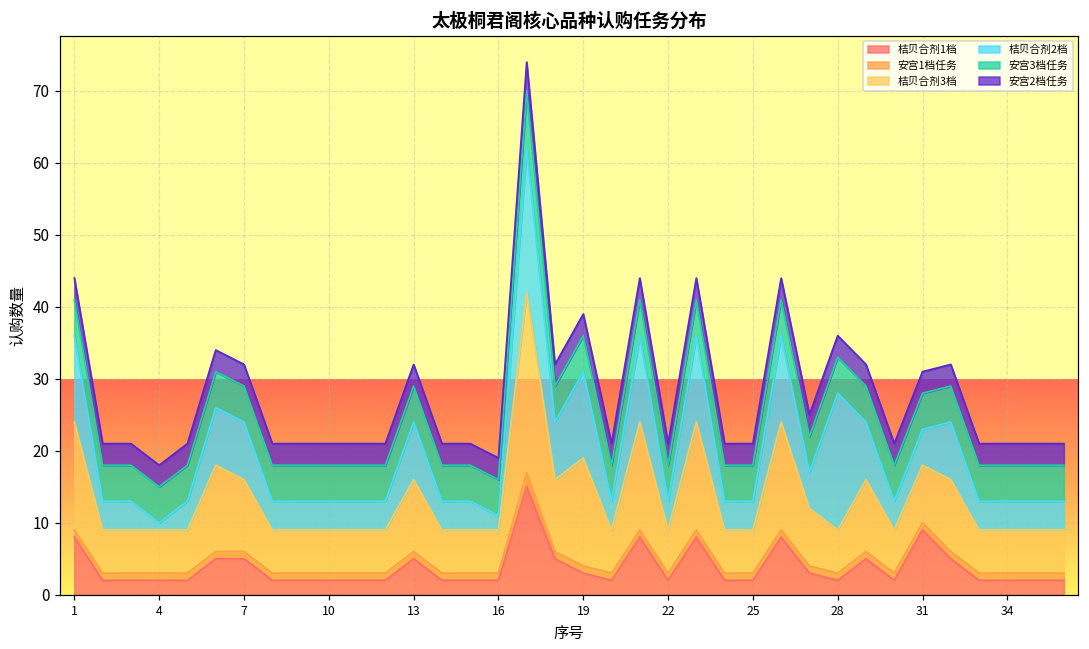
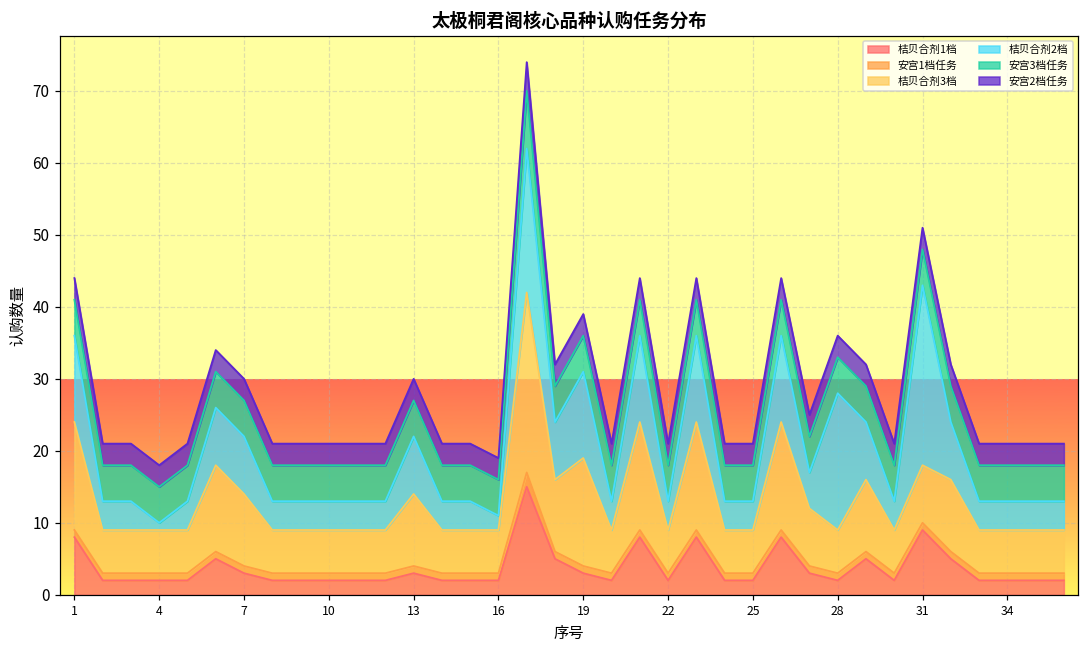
桔贝合剂1档, 7: 5 -> 3
桔贝合剂1档, 13: 5 -> 3
桔贝合剂2档, 31: 5 -> 25
